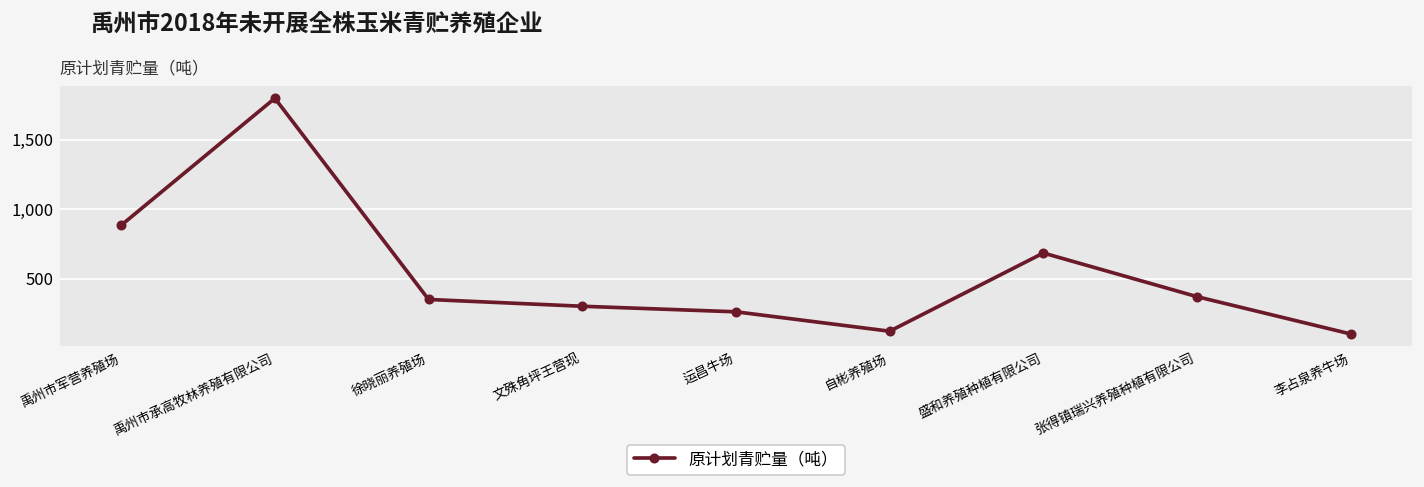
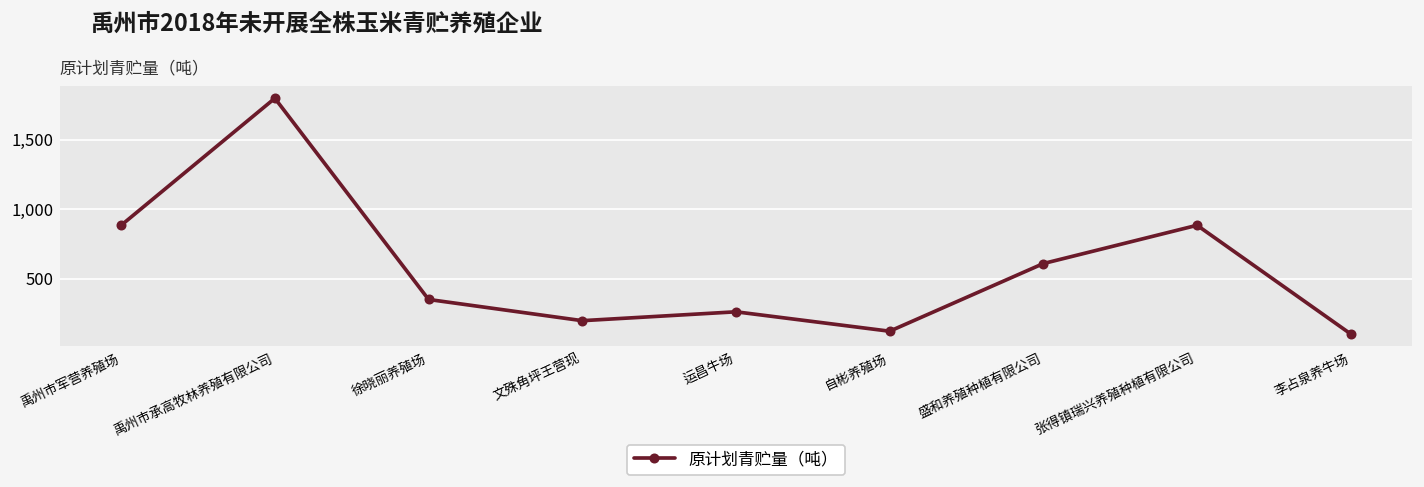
文殊角坪王营现: 300 -> 200
盛和养殖种植有限公司: 680 -> 610
张得镇瑞兴养殖种植有限公司: 370 -> 880
